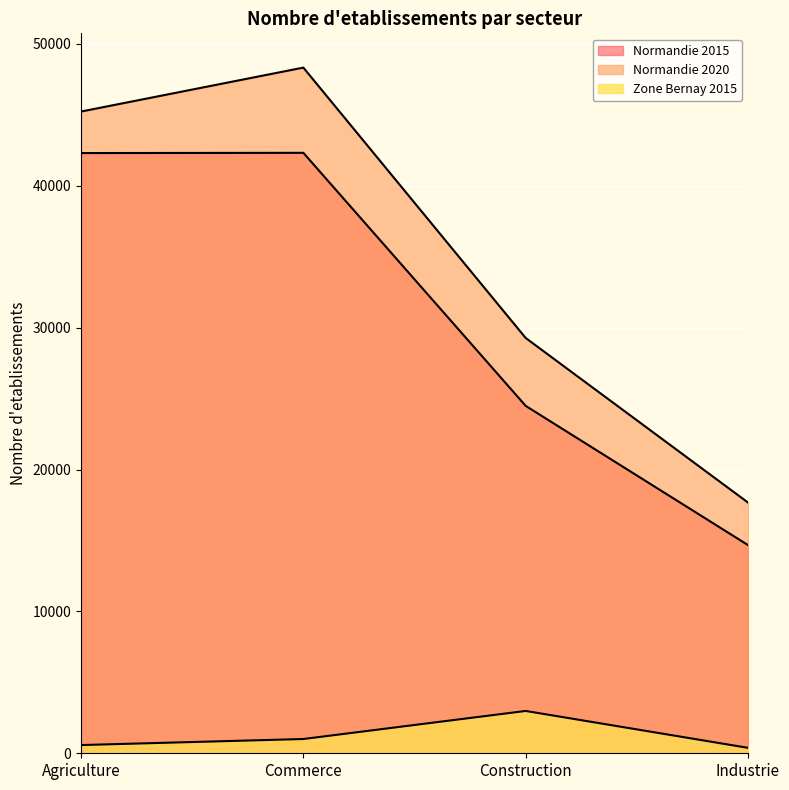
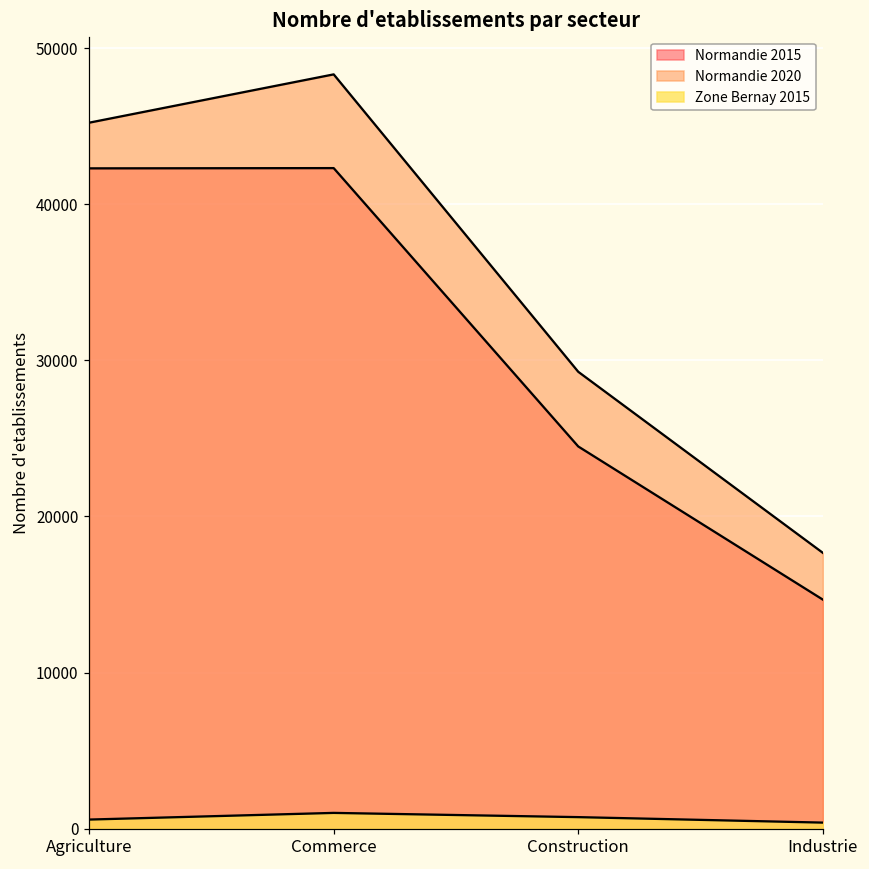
Zone Bernay 2015, Construction: 3000 -> 700
